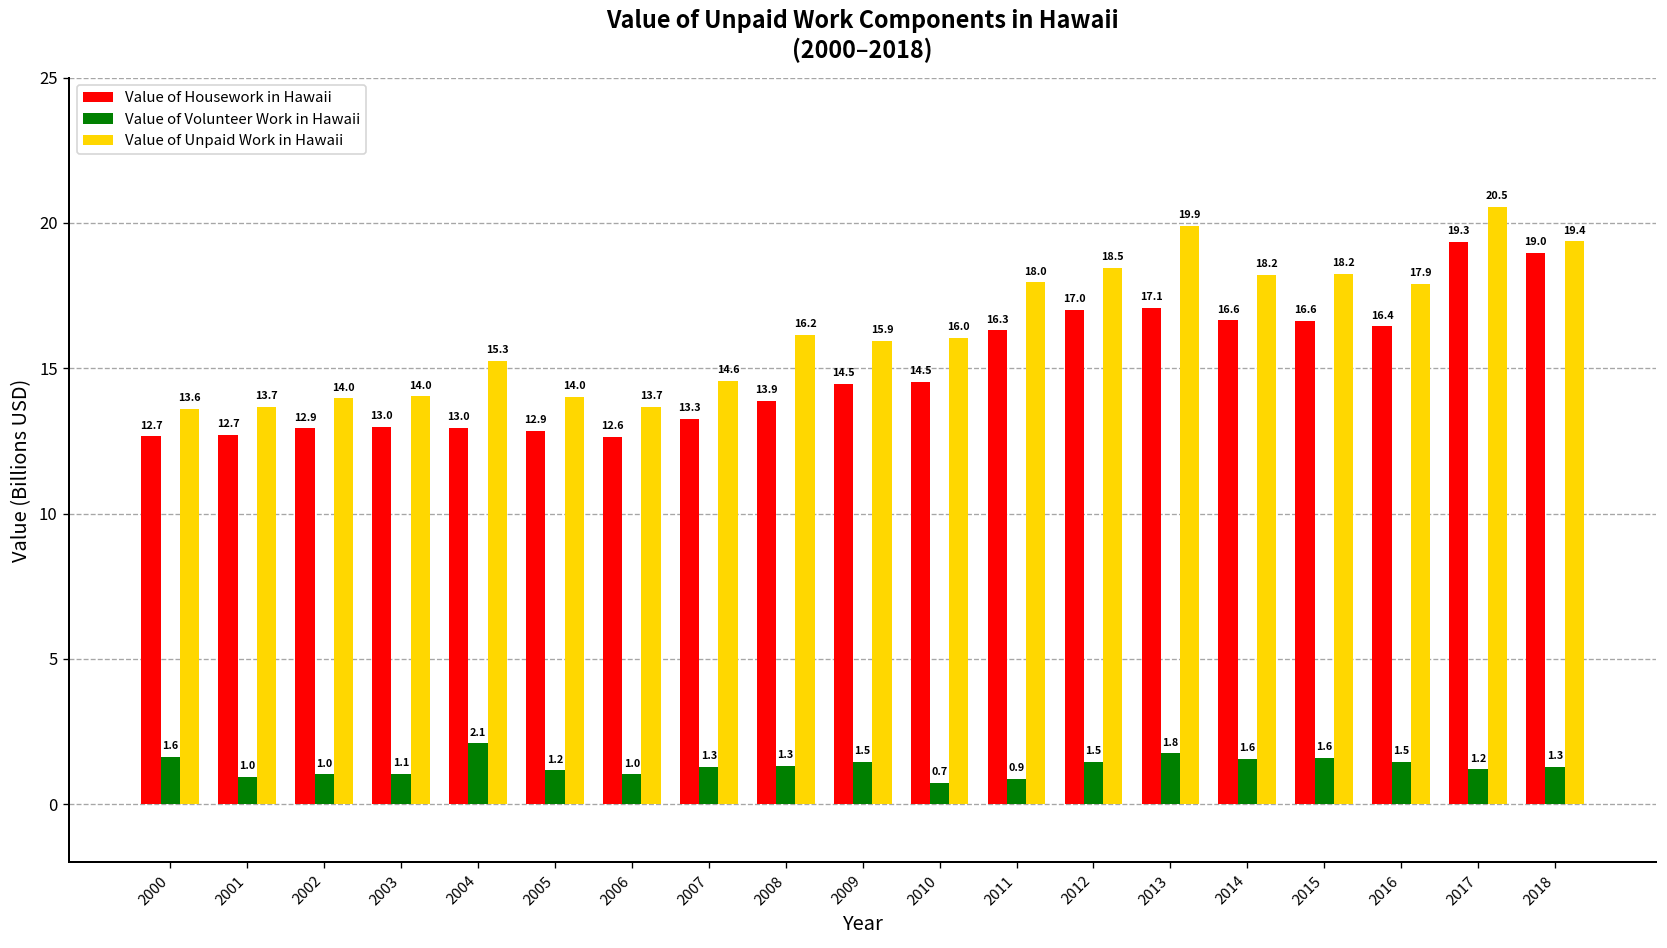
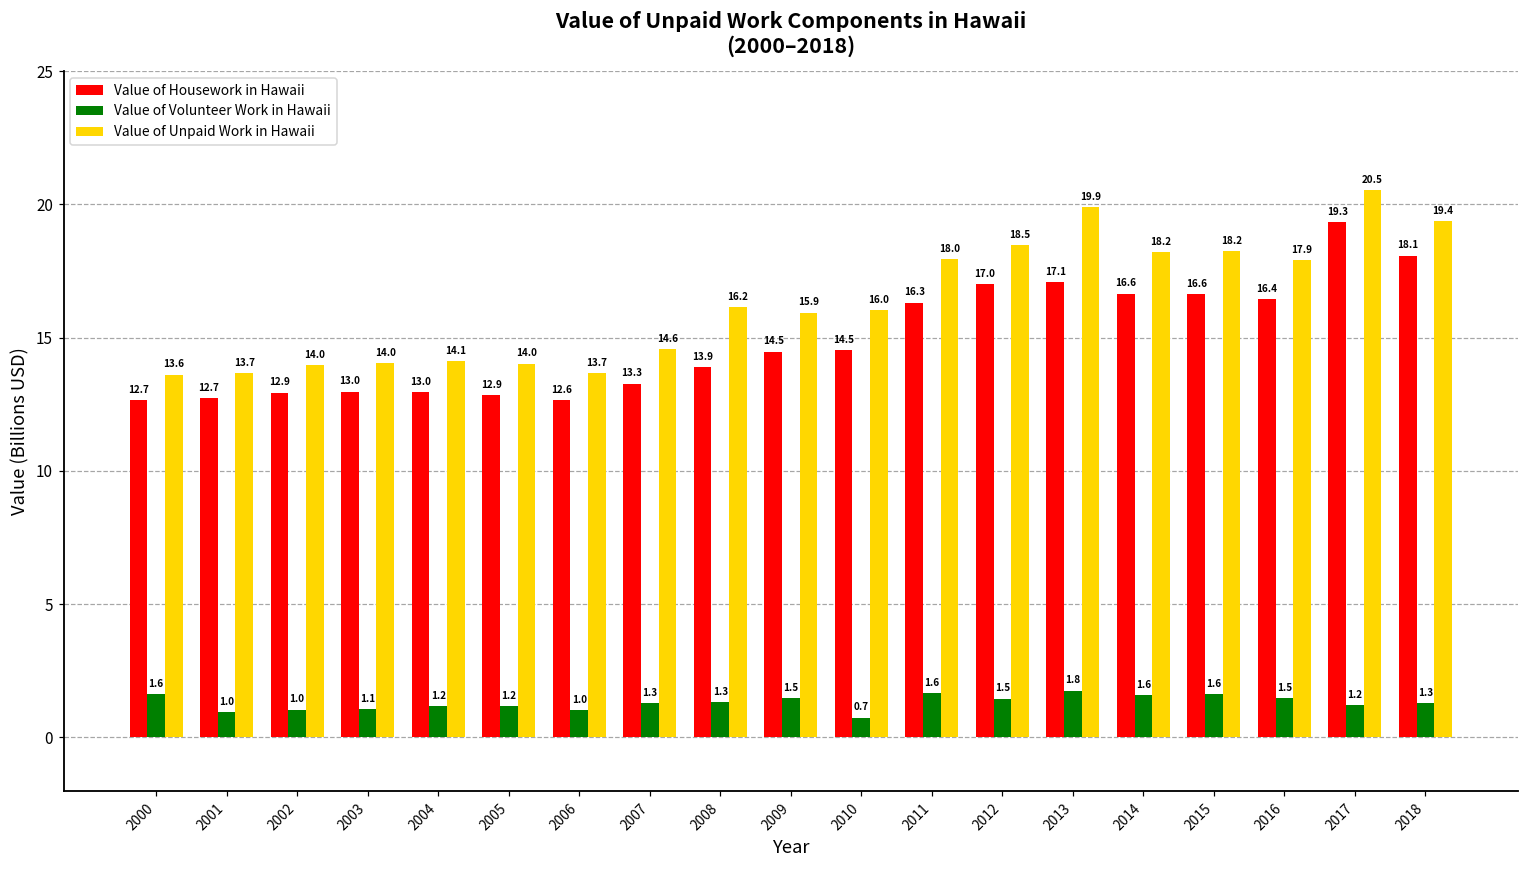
Value of Volunteer Work in Hawaii, 2004: 2.1 -> 1.2
Value of Unpaid Work in Hawaii, 2004: 15.3 -> 14.1
Value of Volunteer Work in Hawaii, 2011: 0.9 -> 1.6
Value of Housework in Hawaii, 2018: 19.0 -> 18.1
